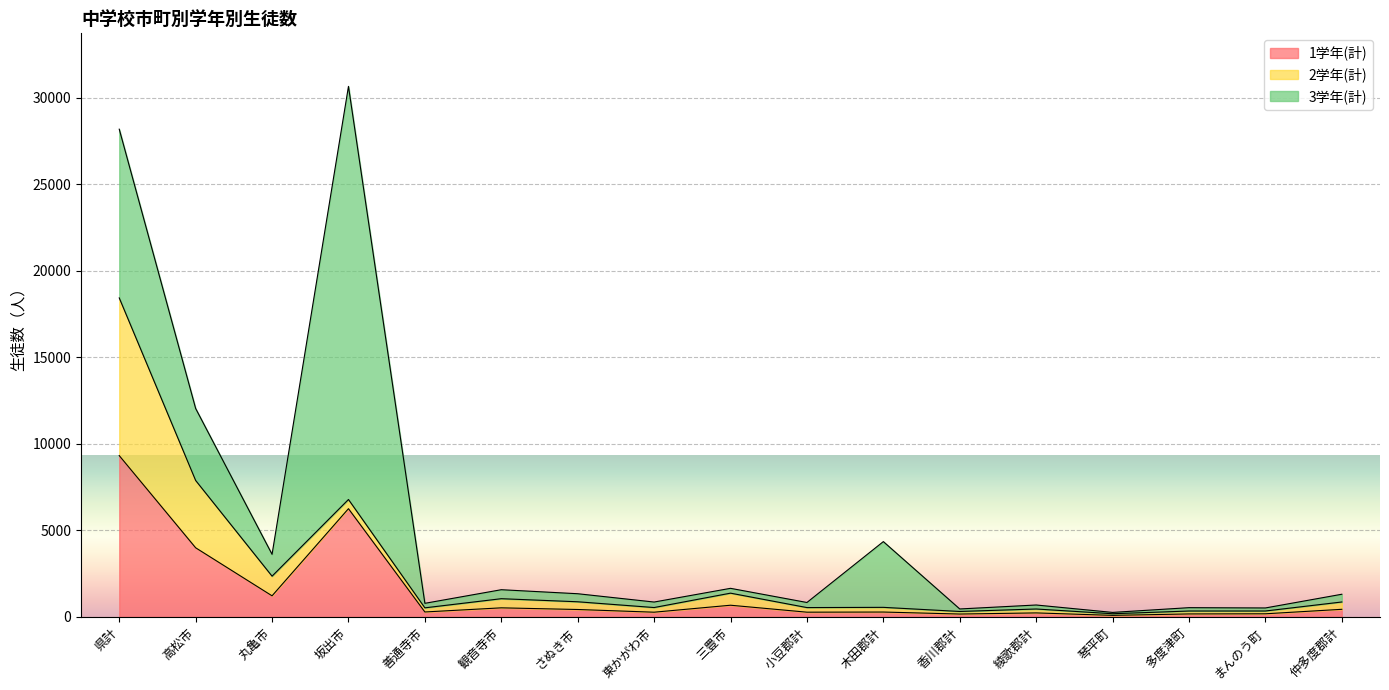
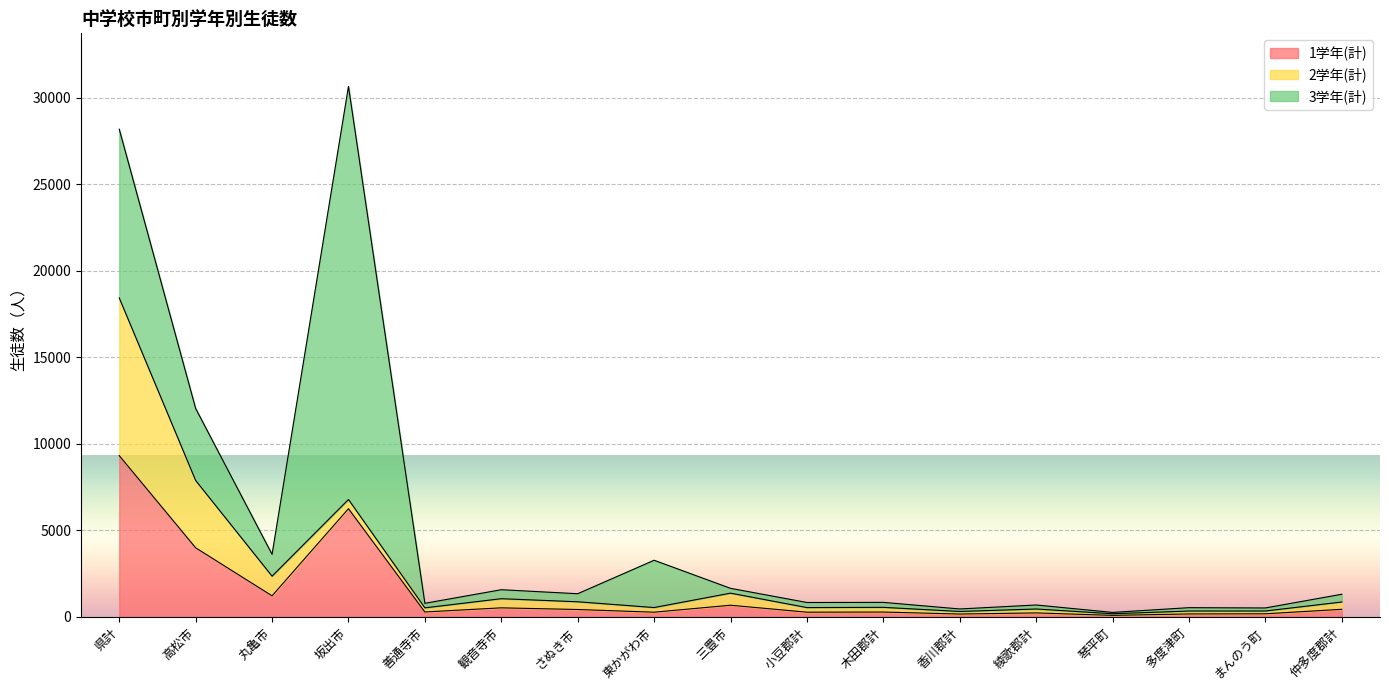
3学年(計), 東かがわ市: 300 -> 2700
3学年(計), 木田郡計: 3800 -> 300
